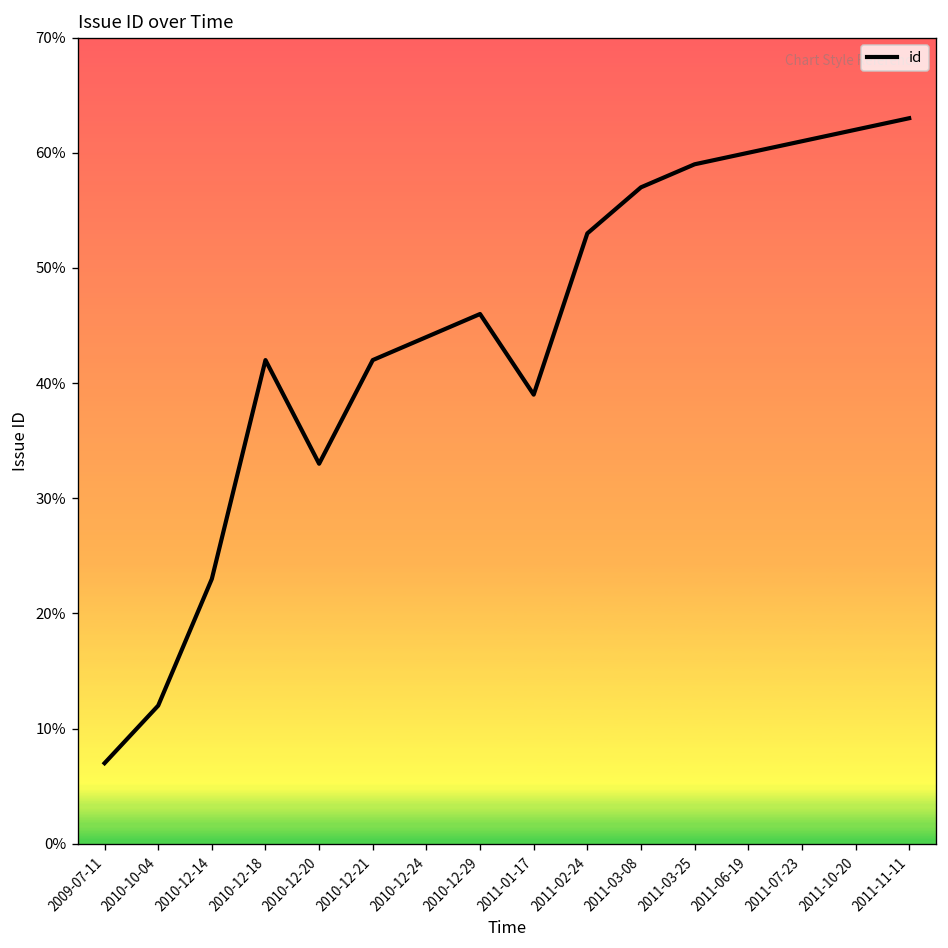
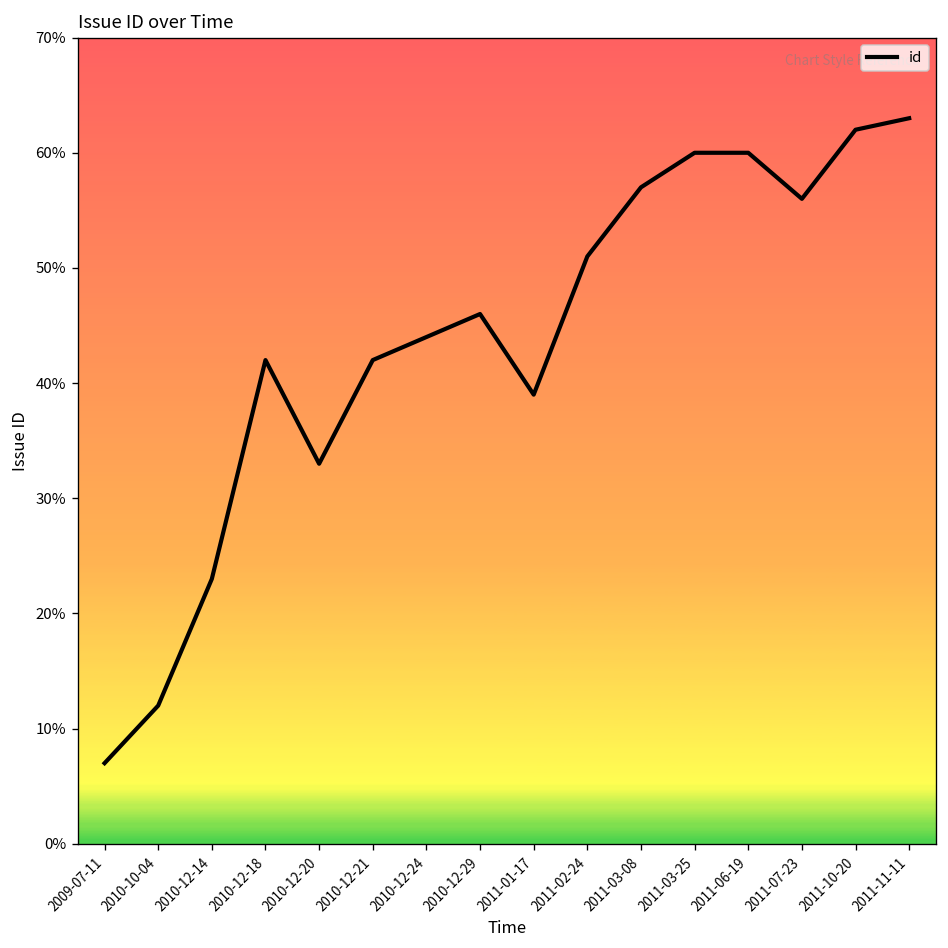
2011-02-24: 53% -> 51%
2011-03-25: 59% -> 60%
2011-07-23: 61% -> 56%
